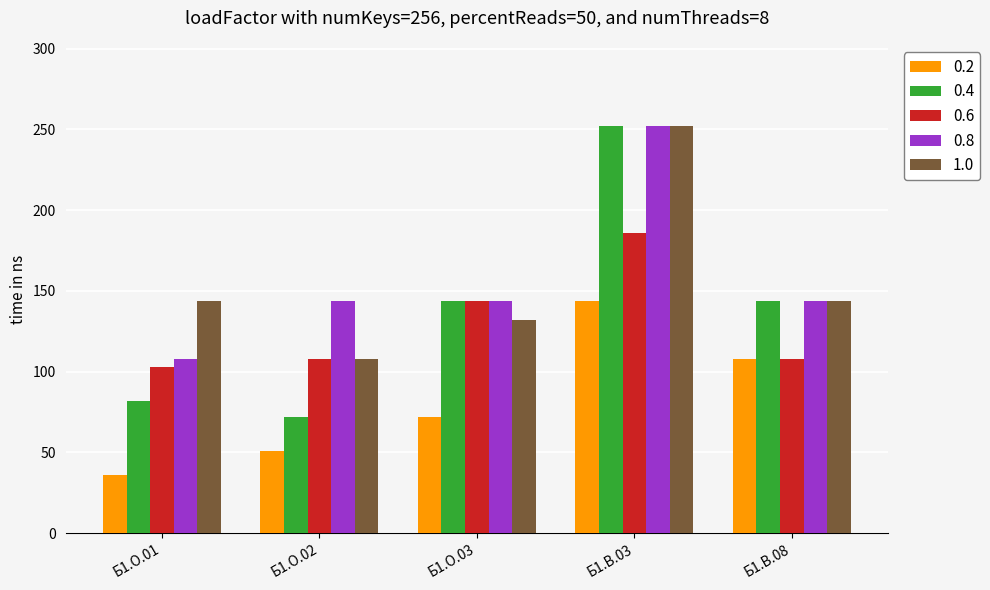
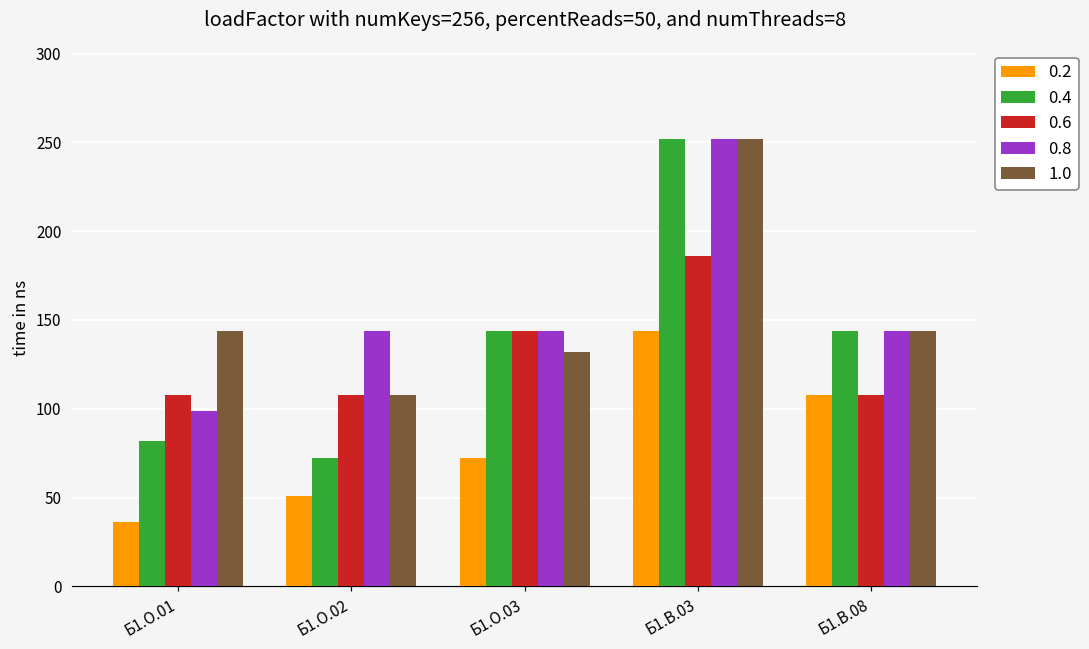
0.6, Б1.О.01: 103 -> 108
0.8, Б1.О.01: 108 -> 99
